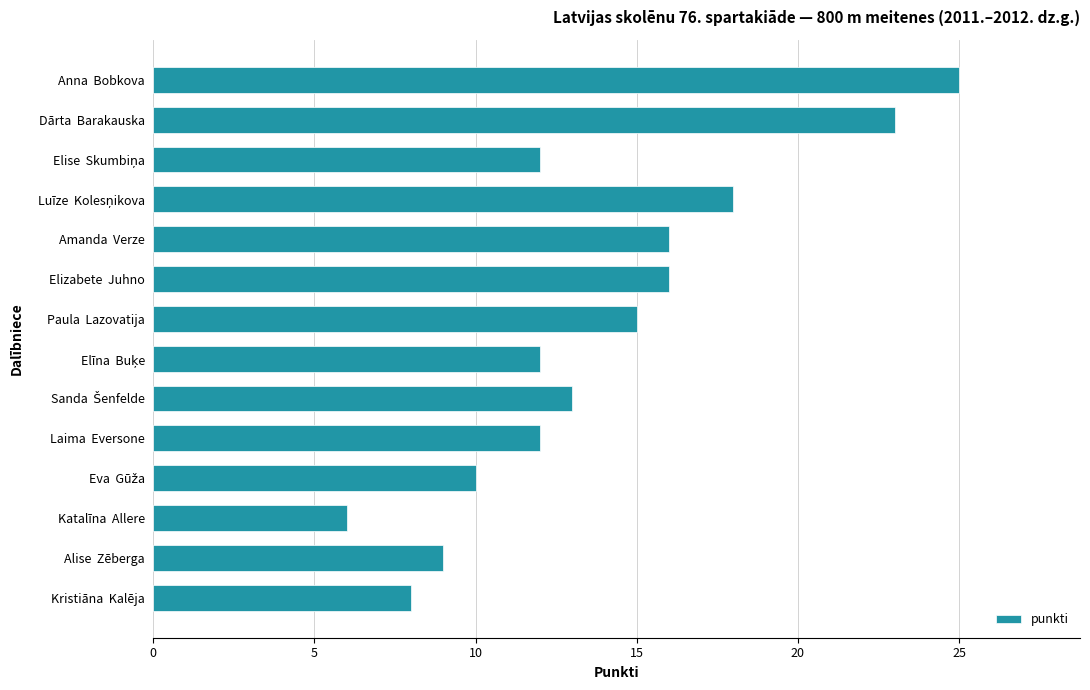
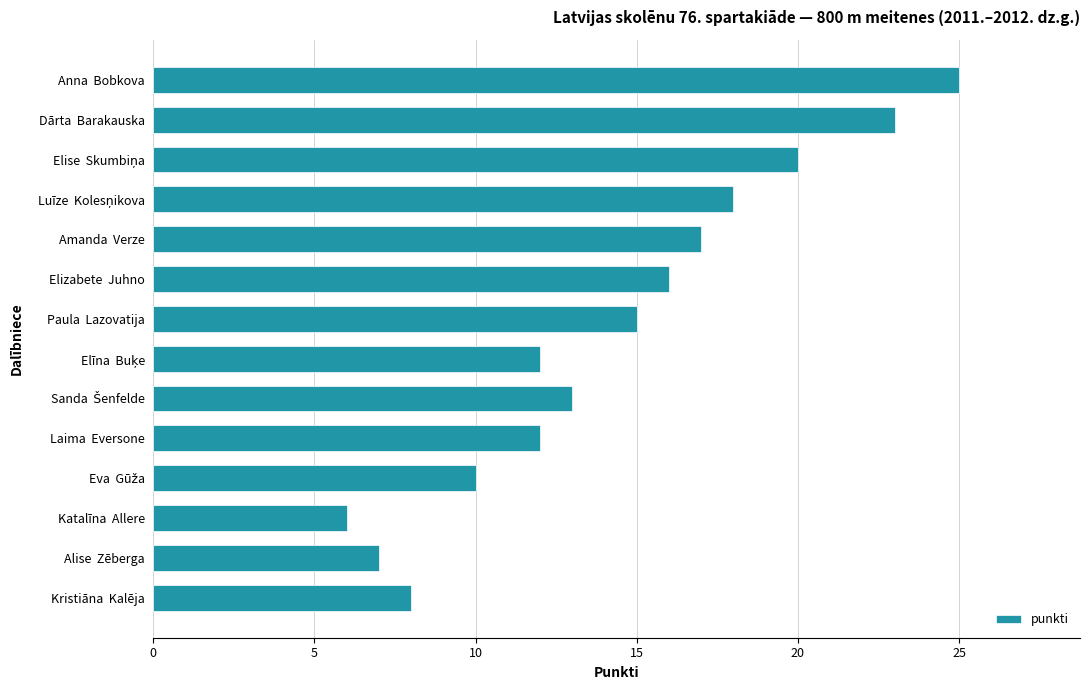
Elise Skumbiņa: 12 -> 20
Amanda Verze: 16 -> 17
Alise Zēberga: 9 -> 7
